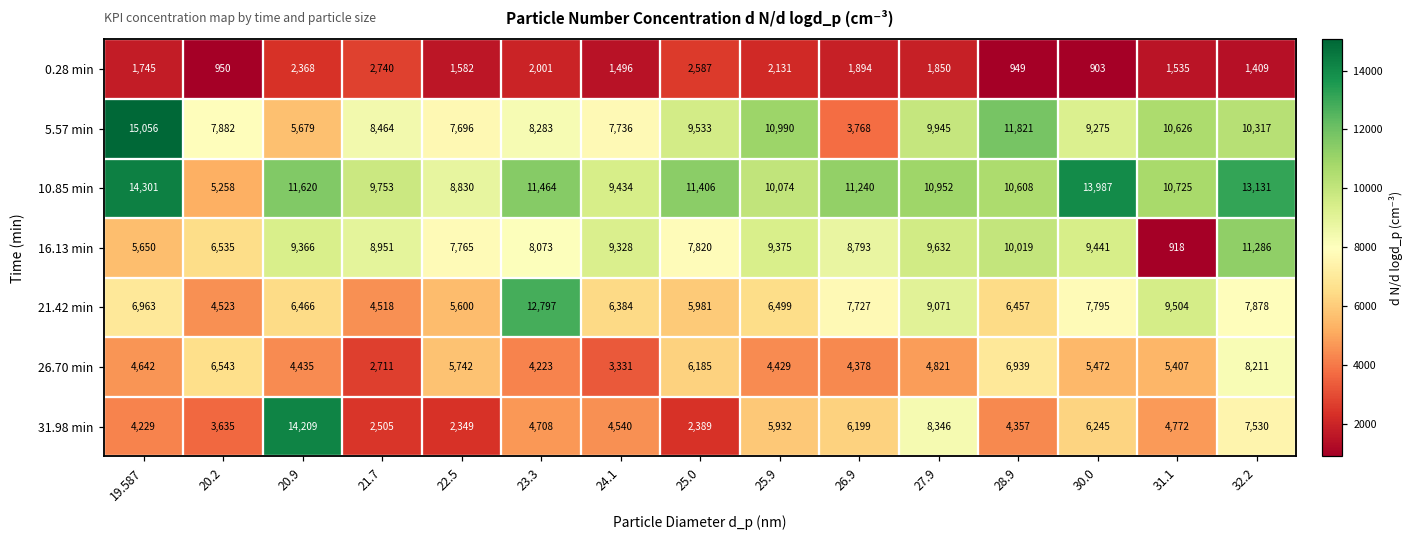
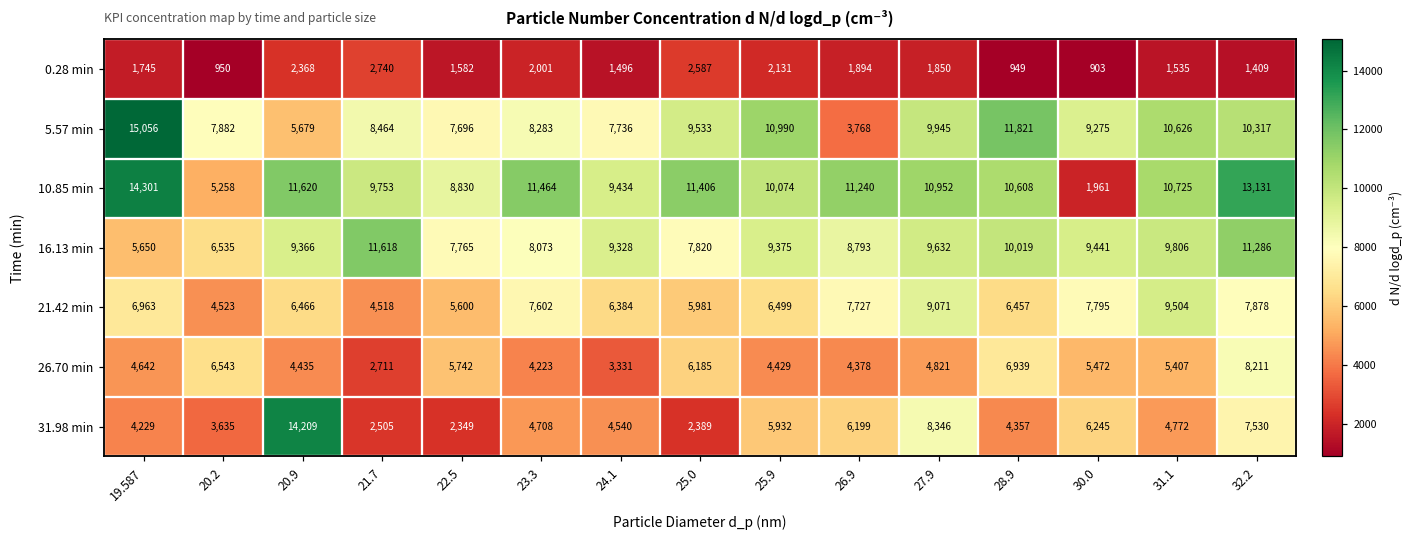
10.85 min, 30.0: 13,987 -> 1,961
16.13 min, 21.7: 8,951 -> 11,618
16.13 min, 31.1: 918 -> 9,806
21.42 min, 23.3: 12,797 -> 7,602
